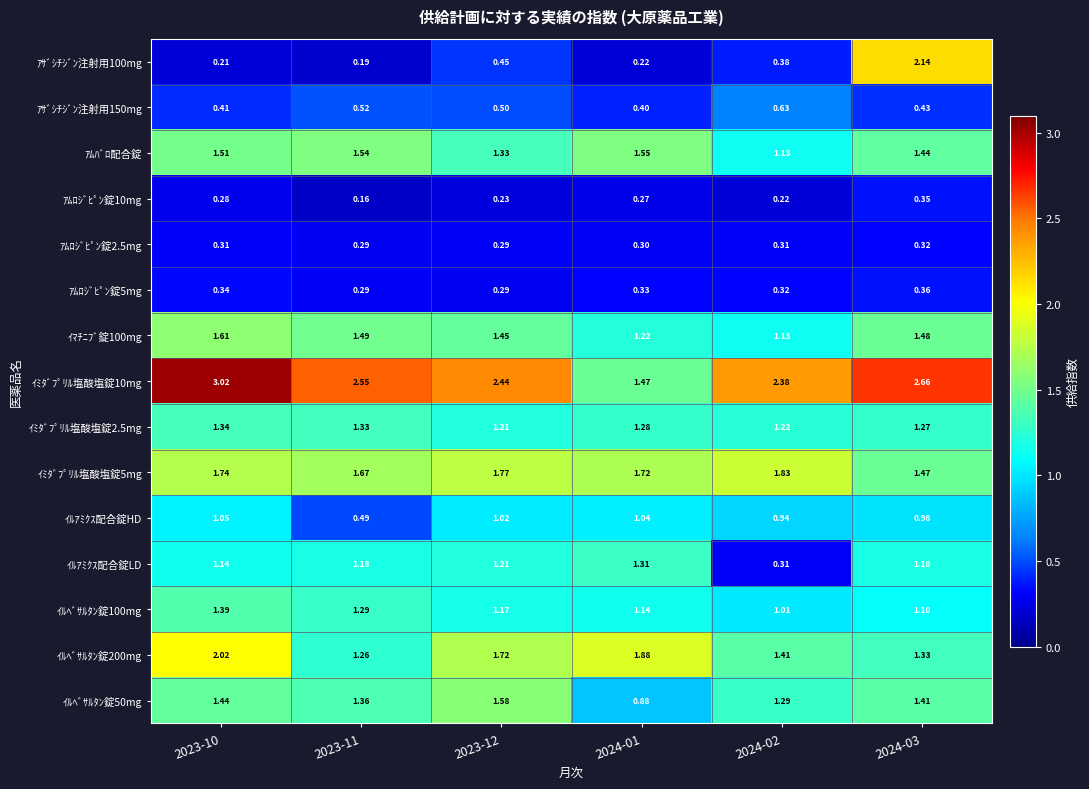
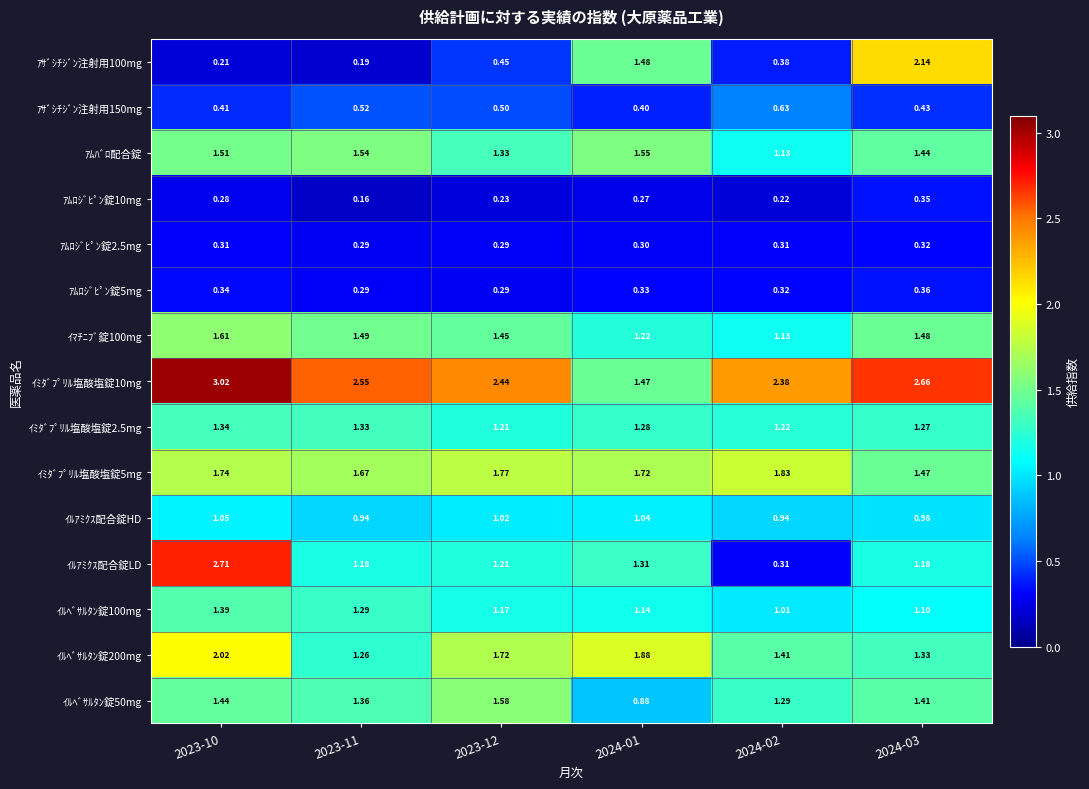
ｱｻﾞｼﾁｼﾞﾝ注射用100mg, 2024-01: 0.22 -> 1.48
ｲﾙｱﾐｸｽ配合錠HD, 2023-11: 0.49 -> 0.94
ｲﾙｱﾐｸｽ配合錠LD, 2023-10: 1.14 -> 2.71
